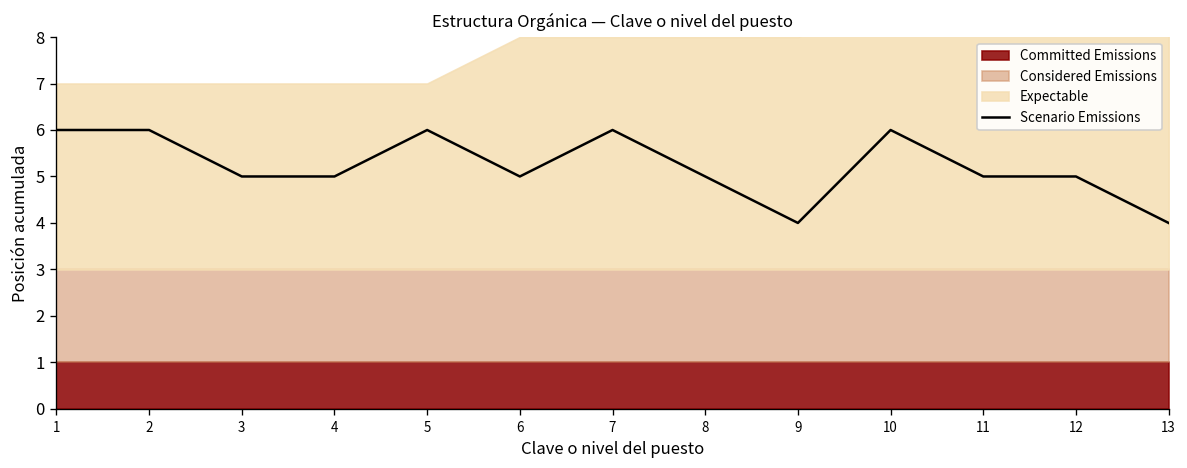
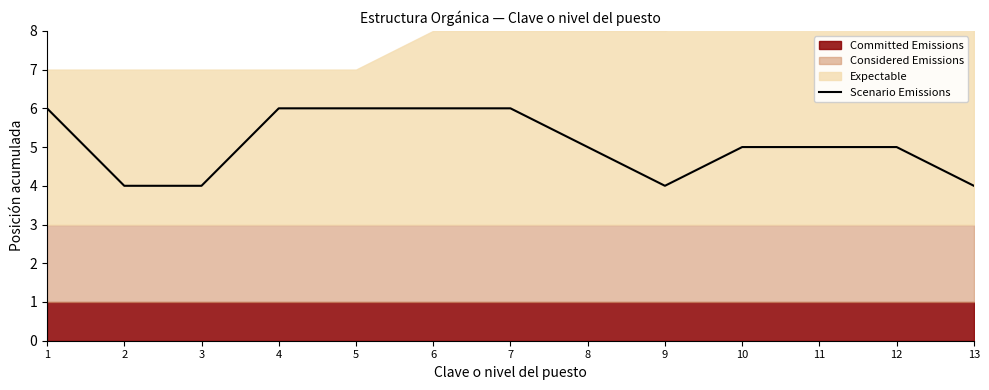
Scenario Emissions, 2: 6 -> 4
Scenario Emissions, 3: 5 -> 4
Scenario Emissions, 4: 5 -> 6
Scenario Emissions, 6: 5 -> 6
Scenario Emissions, 10: 6 -> 5
